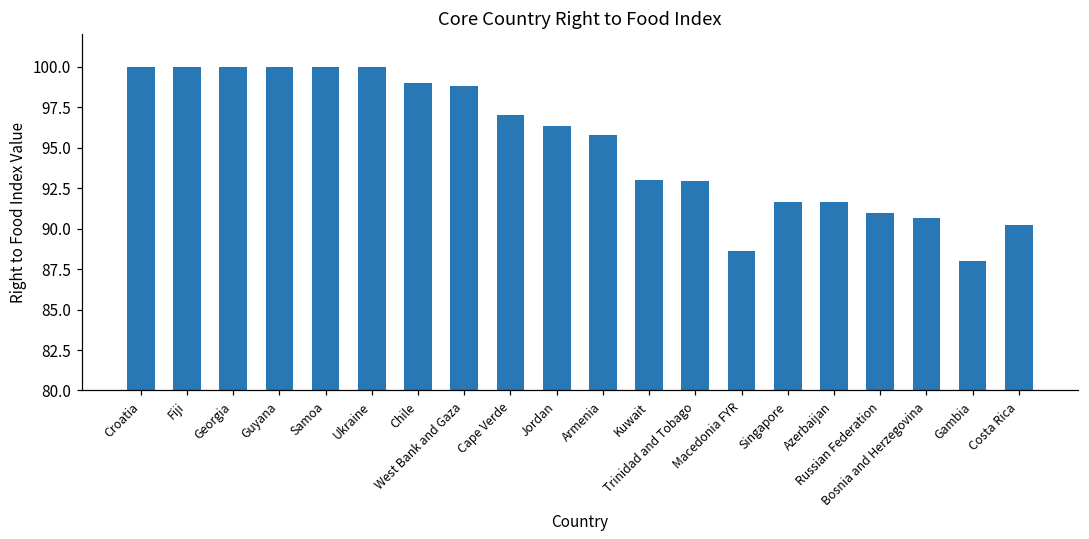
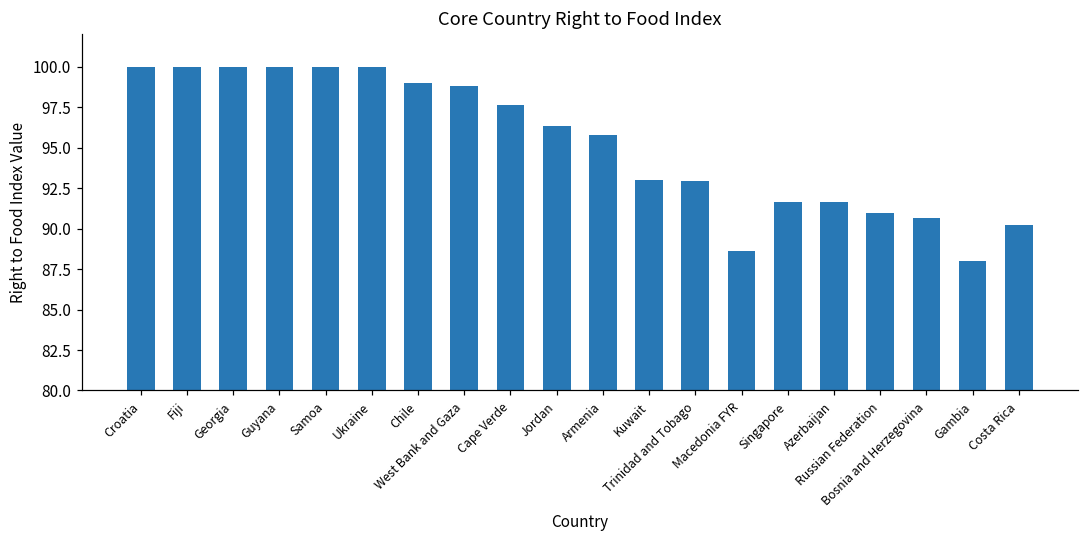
Cape Verde: 97.0 -> 97.6
